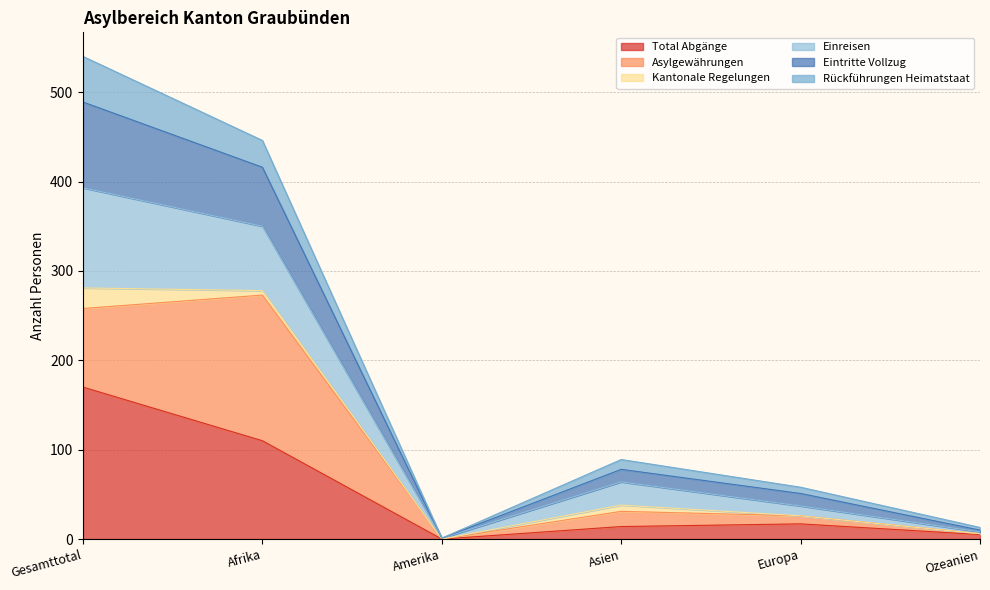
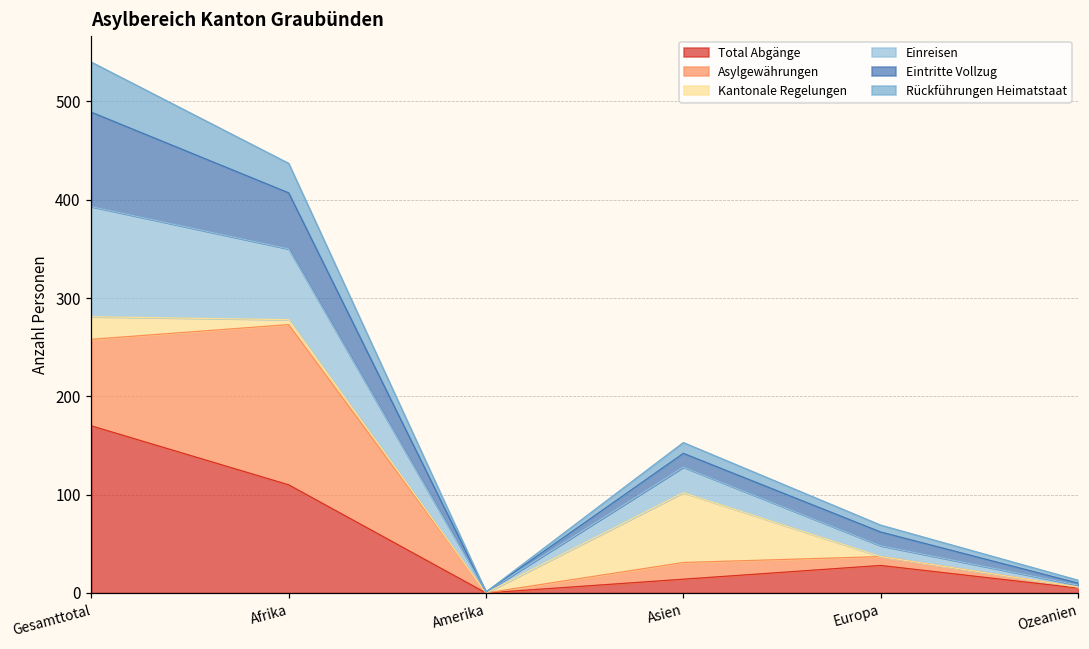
Eintritte Vollzug, Afrika: 70 -> 60
Kantonale Regelungen, Asien: 10 -> 70
Total Abgänge, Europa: 20 -> 30
